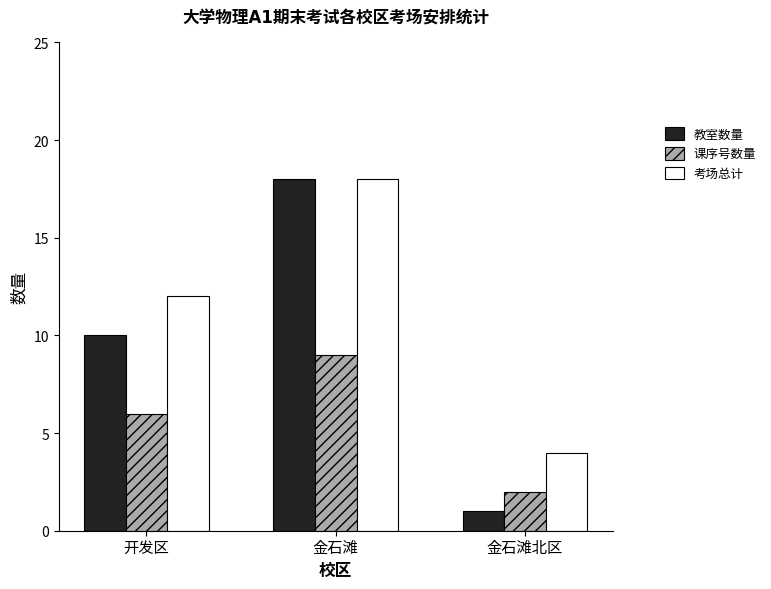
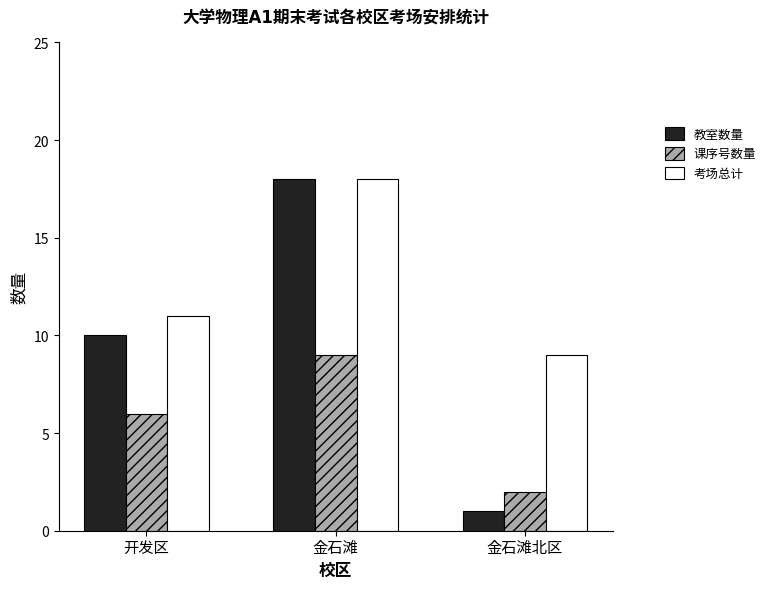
考场总计, 开发区: 12 -> 11
考场总计, 金石滩北区: 4 -> 9
